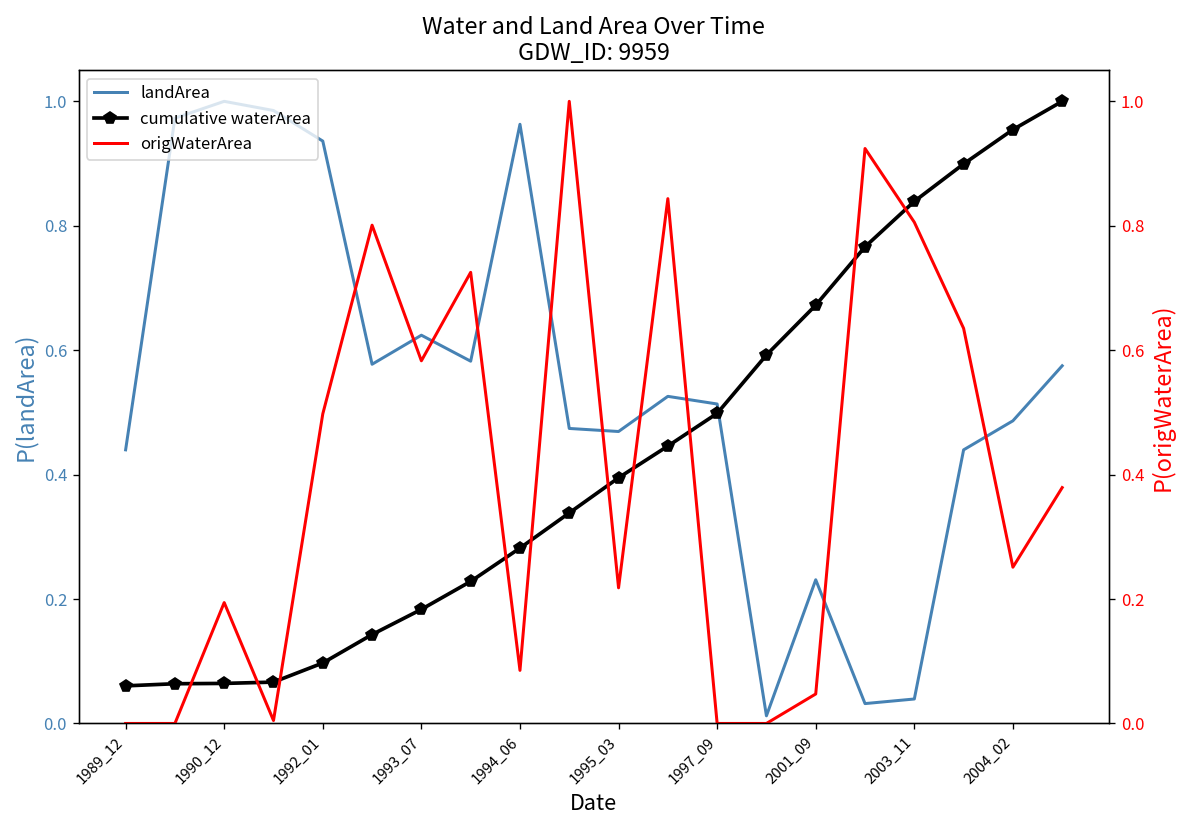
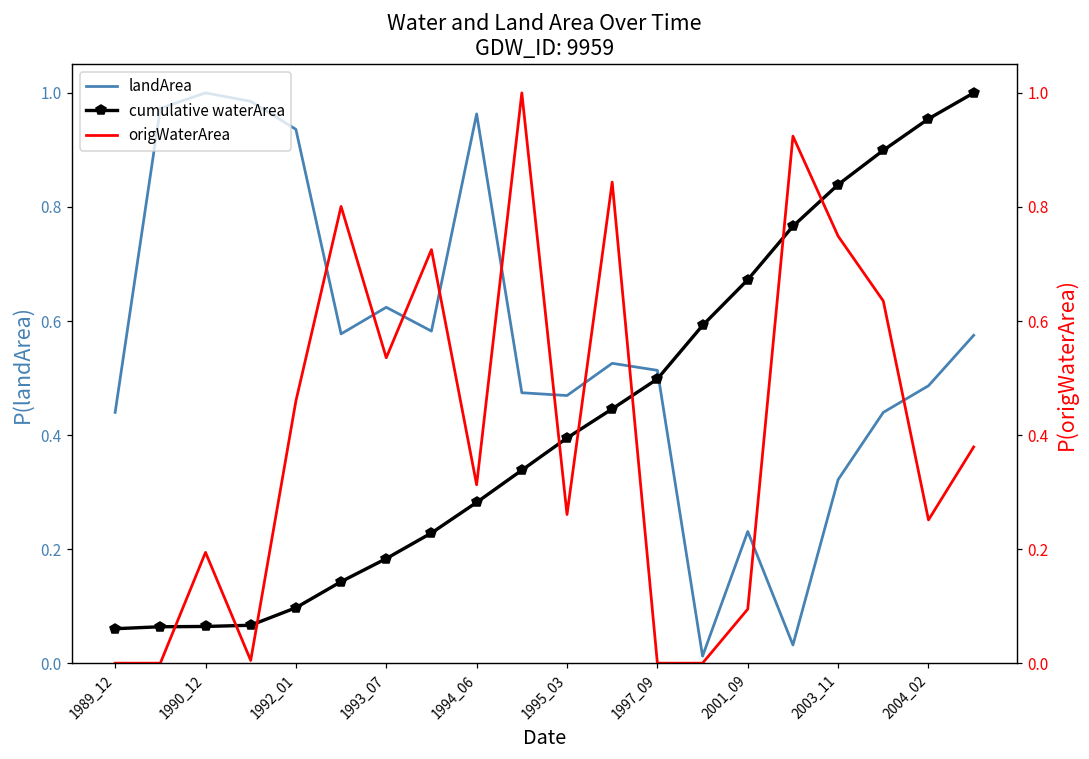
landArea, 2003_11: 0.04 -> 0.32
origWaterArea, 1992_01: 0.50 -> 0.46
origWaterArea, 1993_07: 0.58 -> 0.54
origWaterArea, 1994_06: 0.09 -> 0.31
origWaterArea, 1995_03: 0.22 -> 0.26
origWaterArea, 2001_09: 0.05 -> 0.09
origWaterArea, 2003_11: 0.81 -> 0.75
